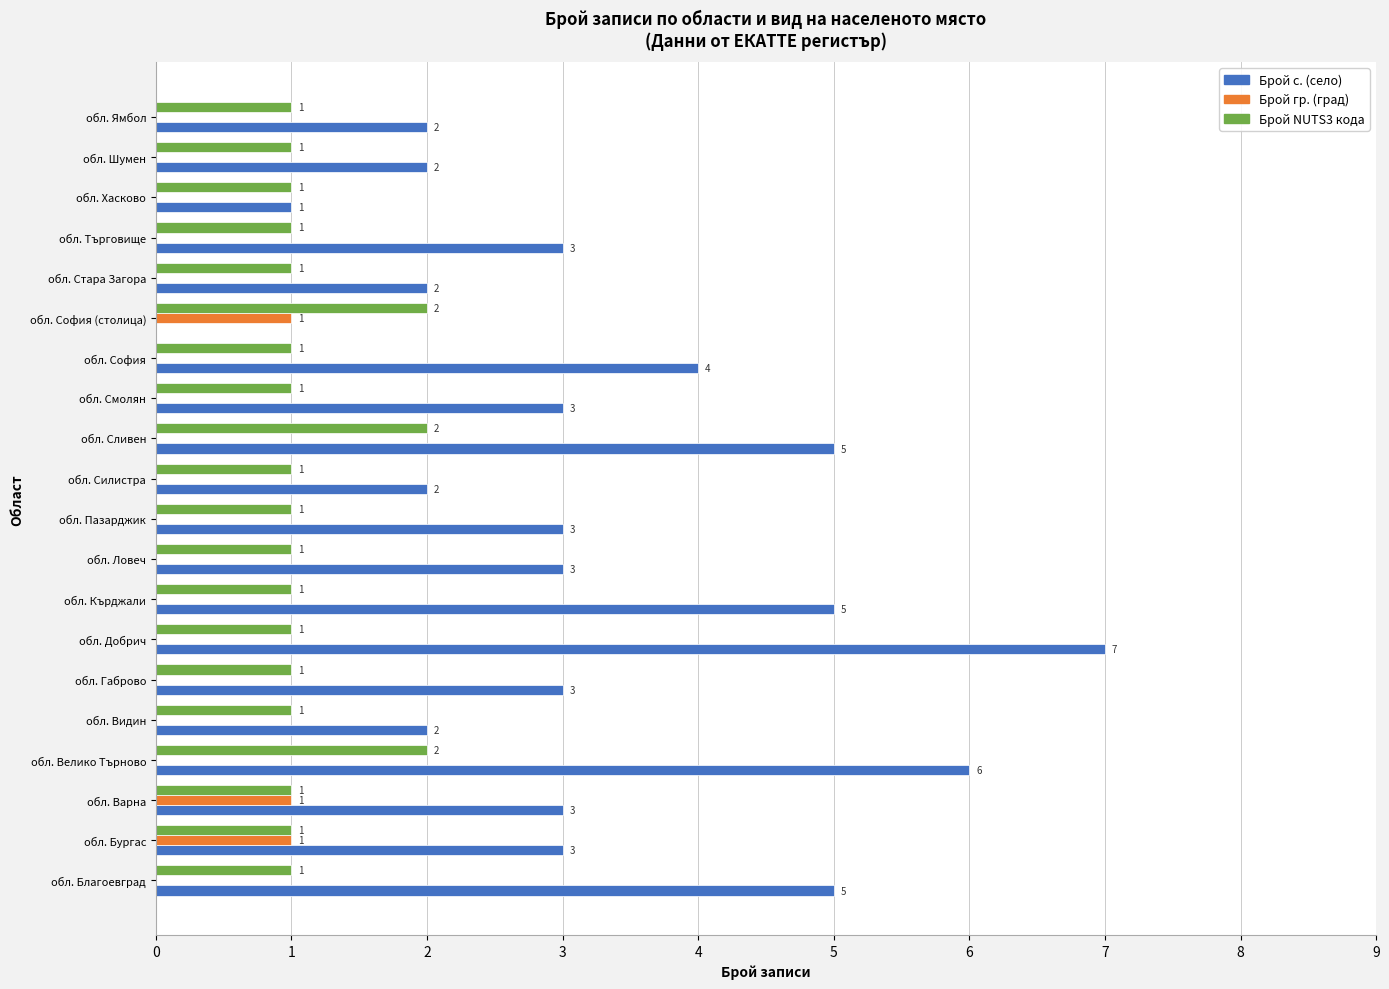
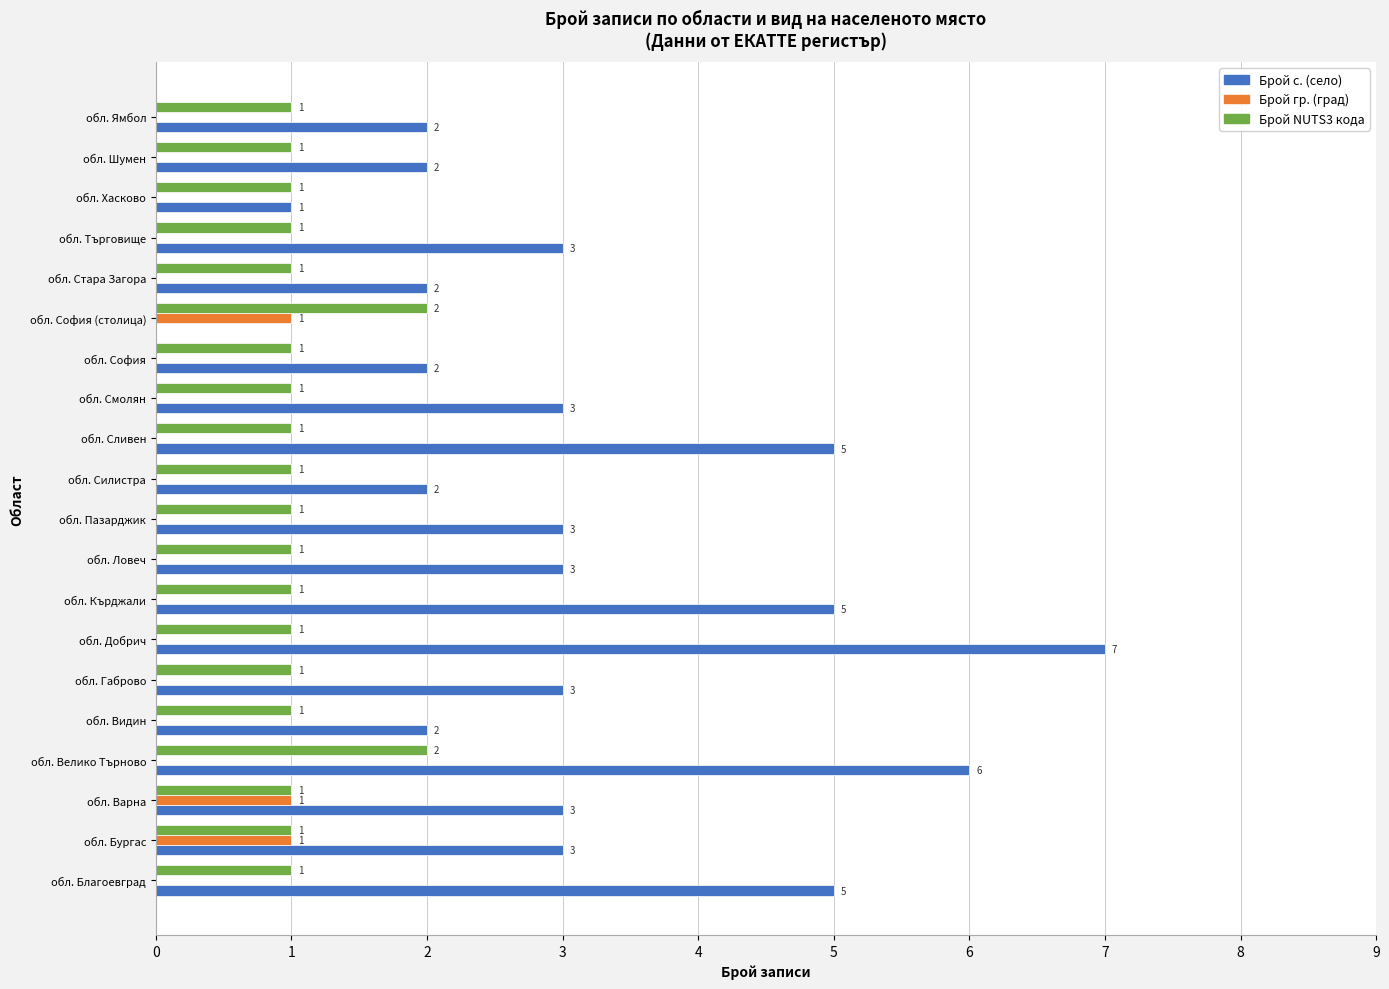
Брой с. (село), обл. София: 4 -> 2
Брой NUTS3 кода, обл. Сливен: 2 -> 1
